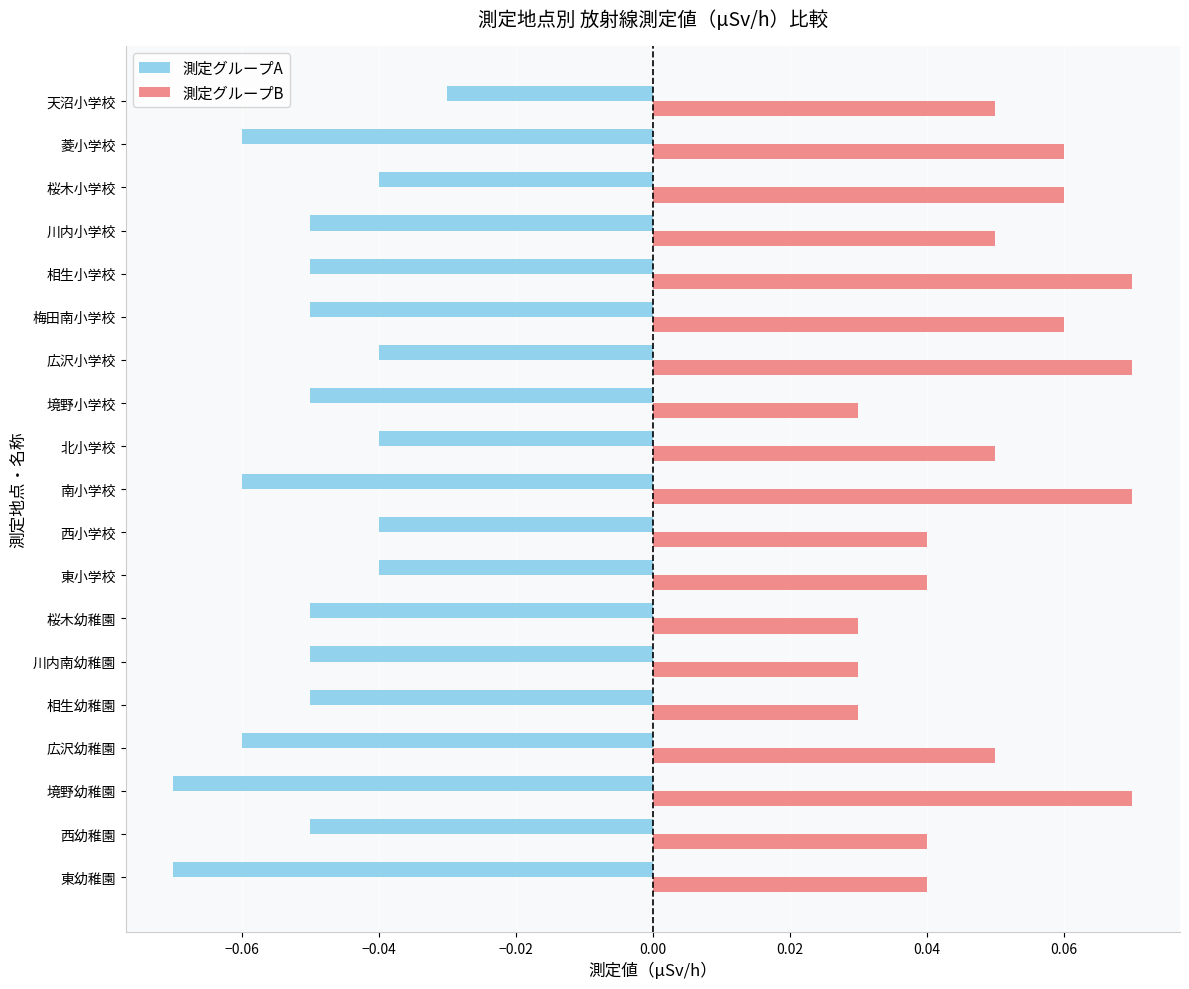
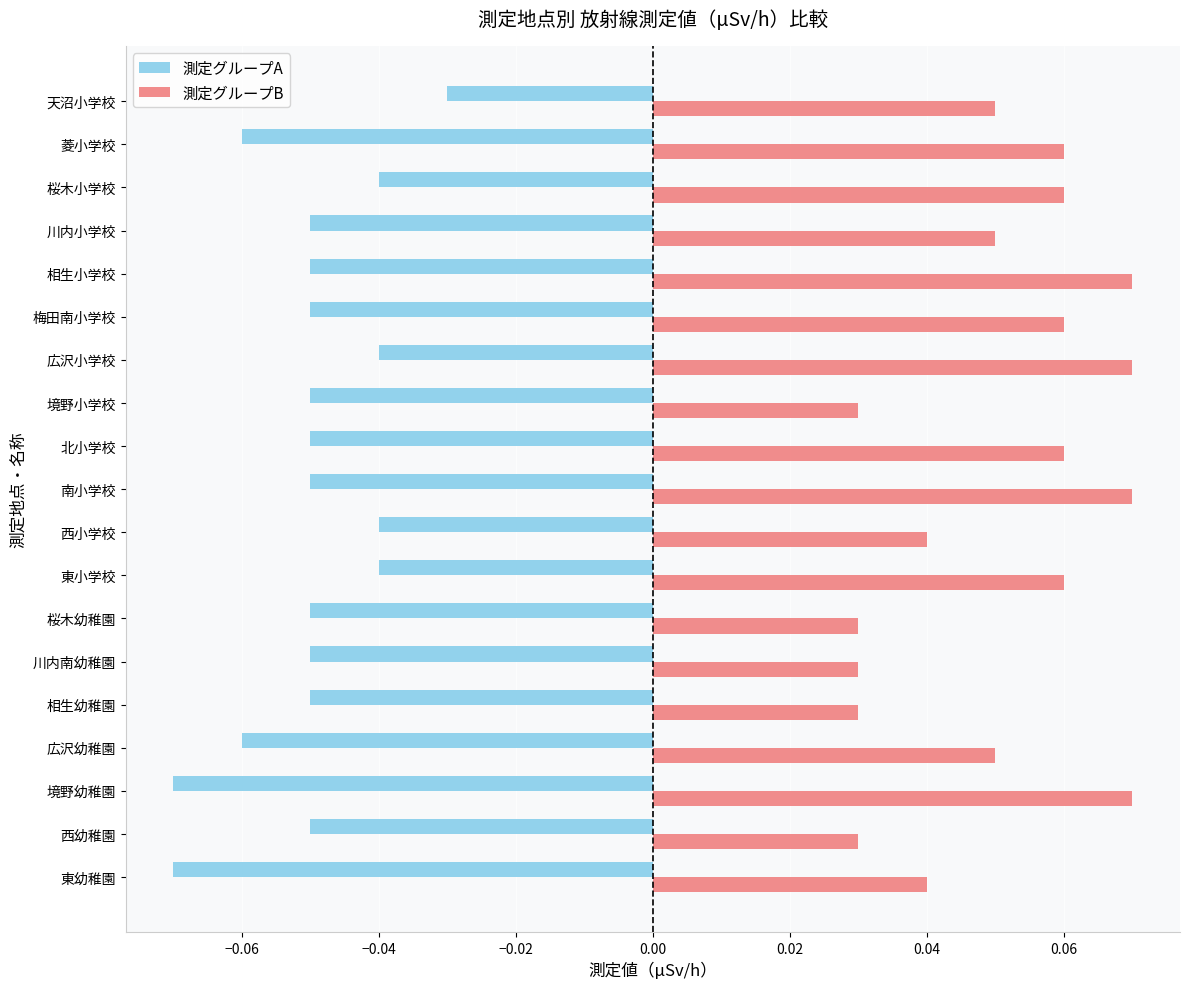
測定グループA, 北小学校: -0.040 -> -0.050
測定グループB, 北小学校: 0.05 -> 0.06
測定グループA, 南小学校: -0.060 -> -0.050
測定グループB, 東小学校: 0.04 -> 0.06
測定グループB, 西幼稚園: 0.04 -> 0.03
